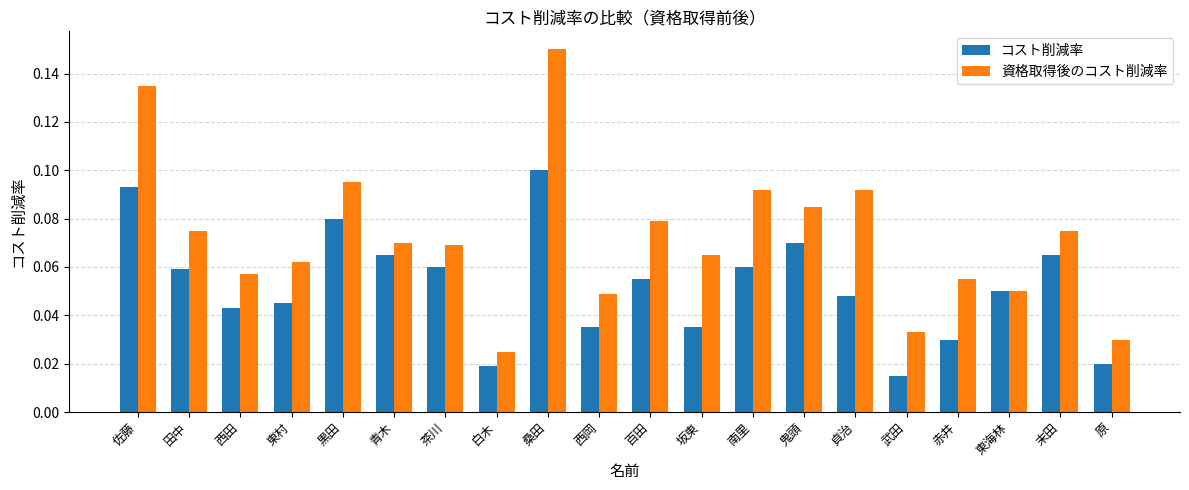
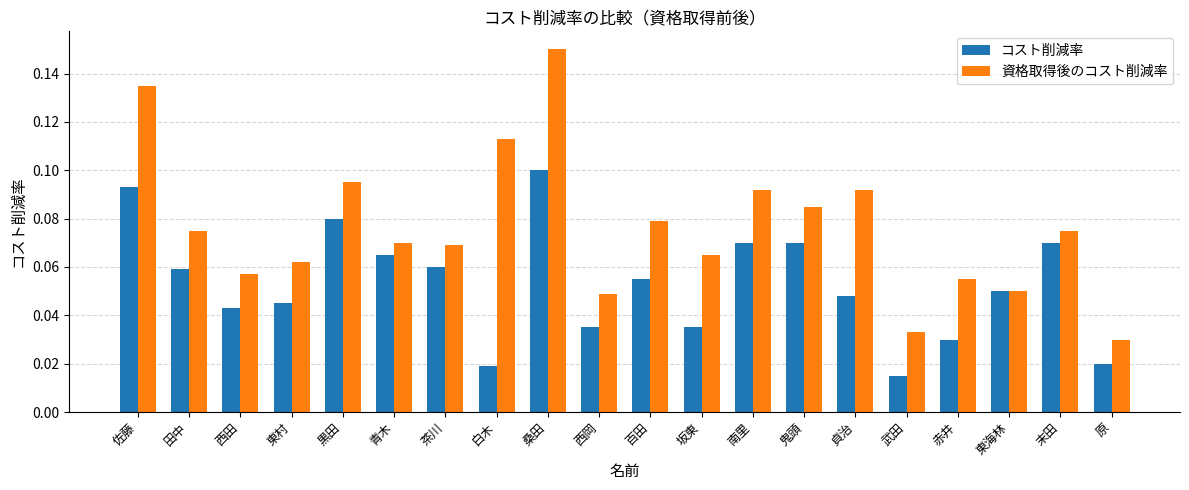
資格取得後のコスト削減率, 白木: 0.025 -> 0.113
コスト削減率, 南里: 0.06 -> 0.07
コスト削減率, 末田: 0.065 -> 0.070
